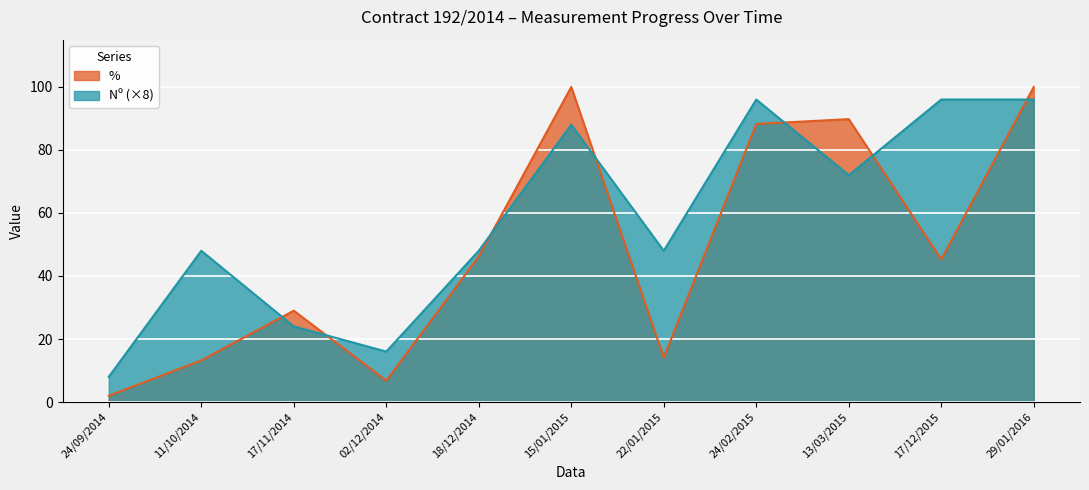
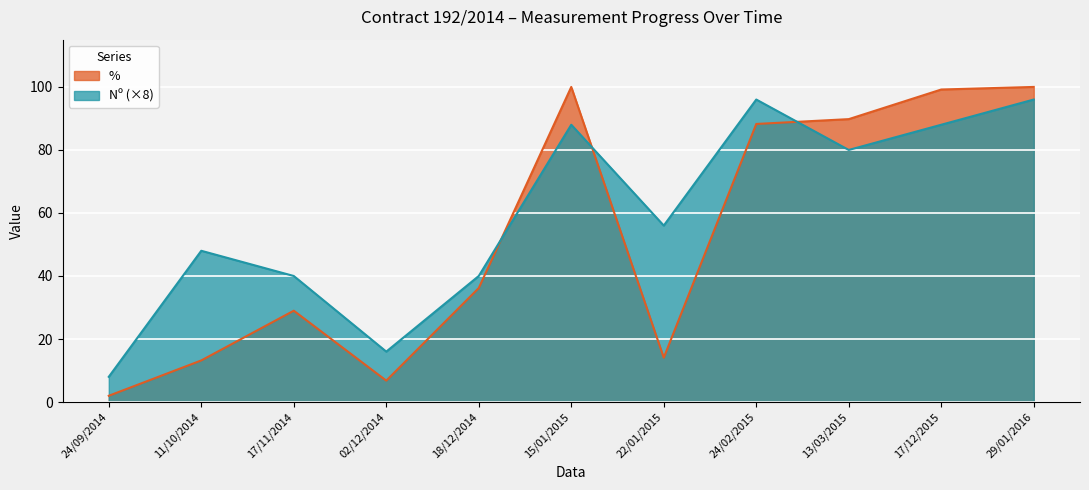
Nº (×8), 17/11/2014: 24 -> 40
%, 18/12/2014: 46 -> 36
Nº (×8), 18/12/2014: 48 -> 40
Nº (×8), 22/01/2015: 48 -> 56
Nº (×8), 13/03/2015: 72 -> 80
%, 17/12/2015: 45 -> 99
Nº (×8), 17/12/2015: 96 -> 88
